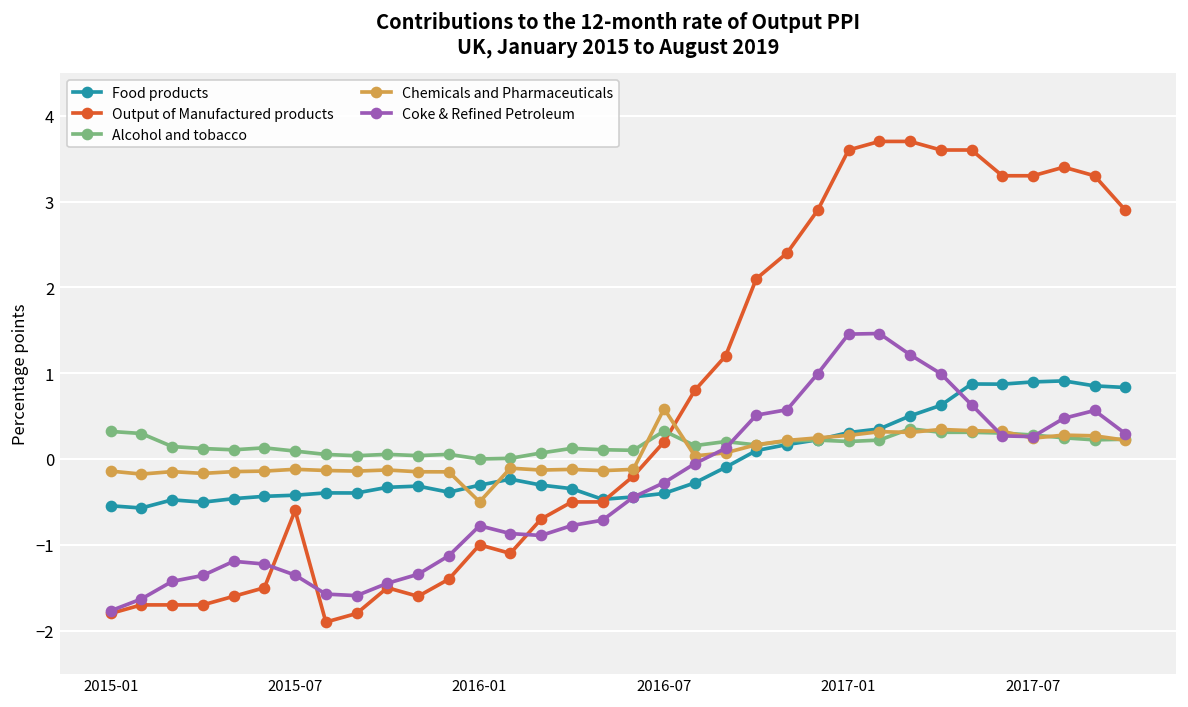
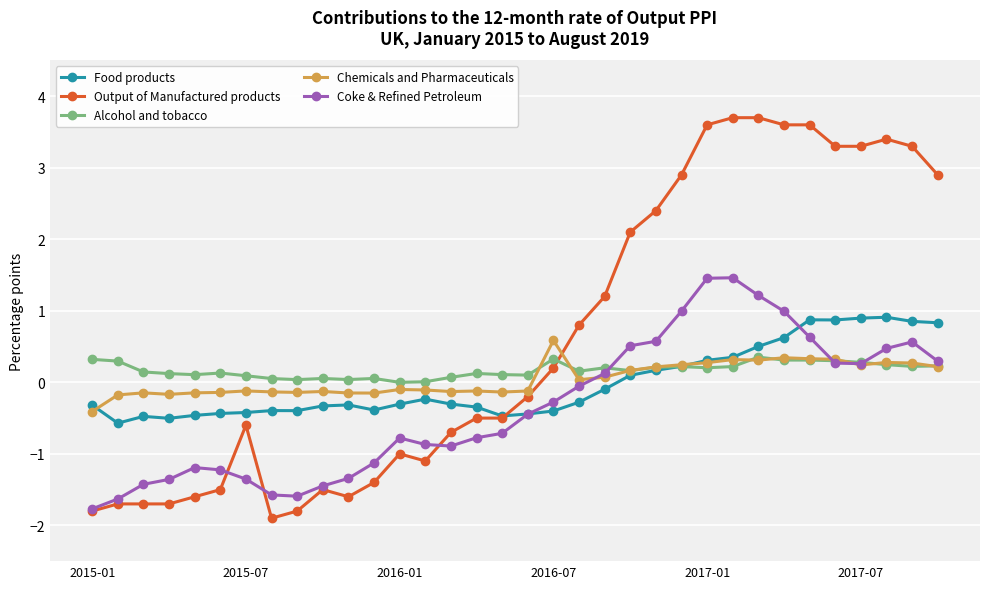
Food products, 2015-01: -0.5 -> -0.3
Chemicals and Pharmaceuticals, 2015-01: -0.1 -> -0.4
Chemicals and Pharmaceuticals, 2016-01: -0.5 -> -0.1
